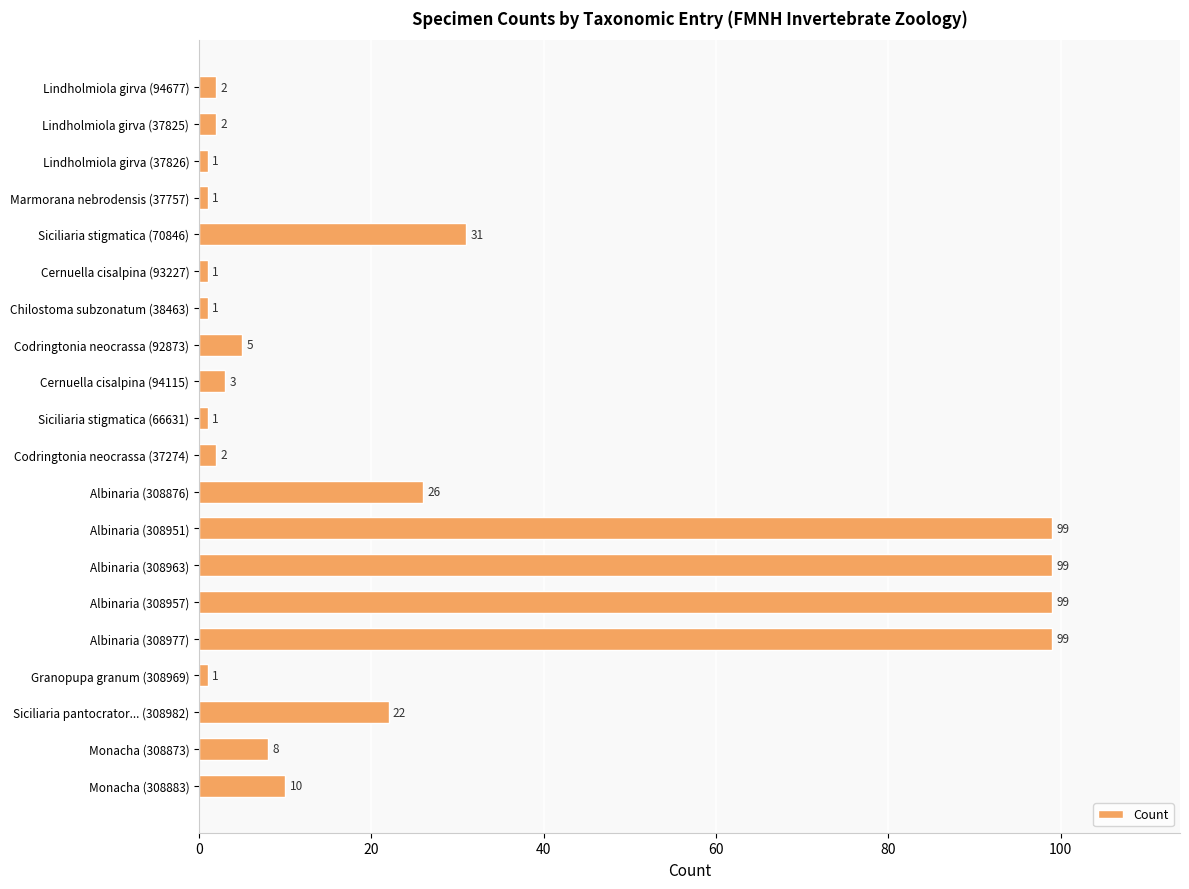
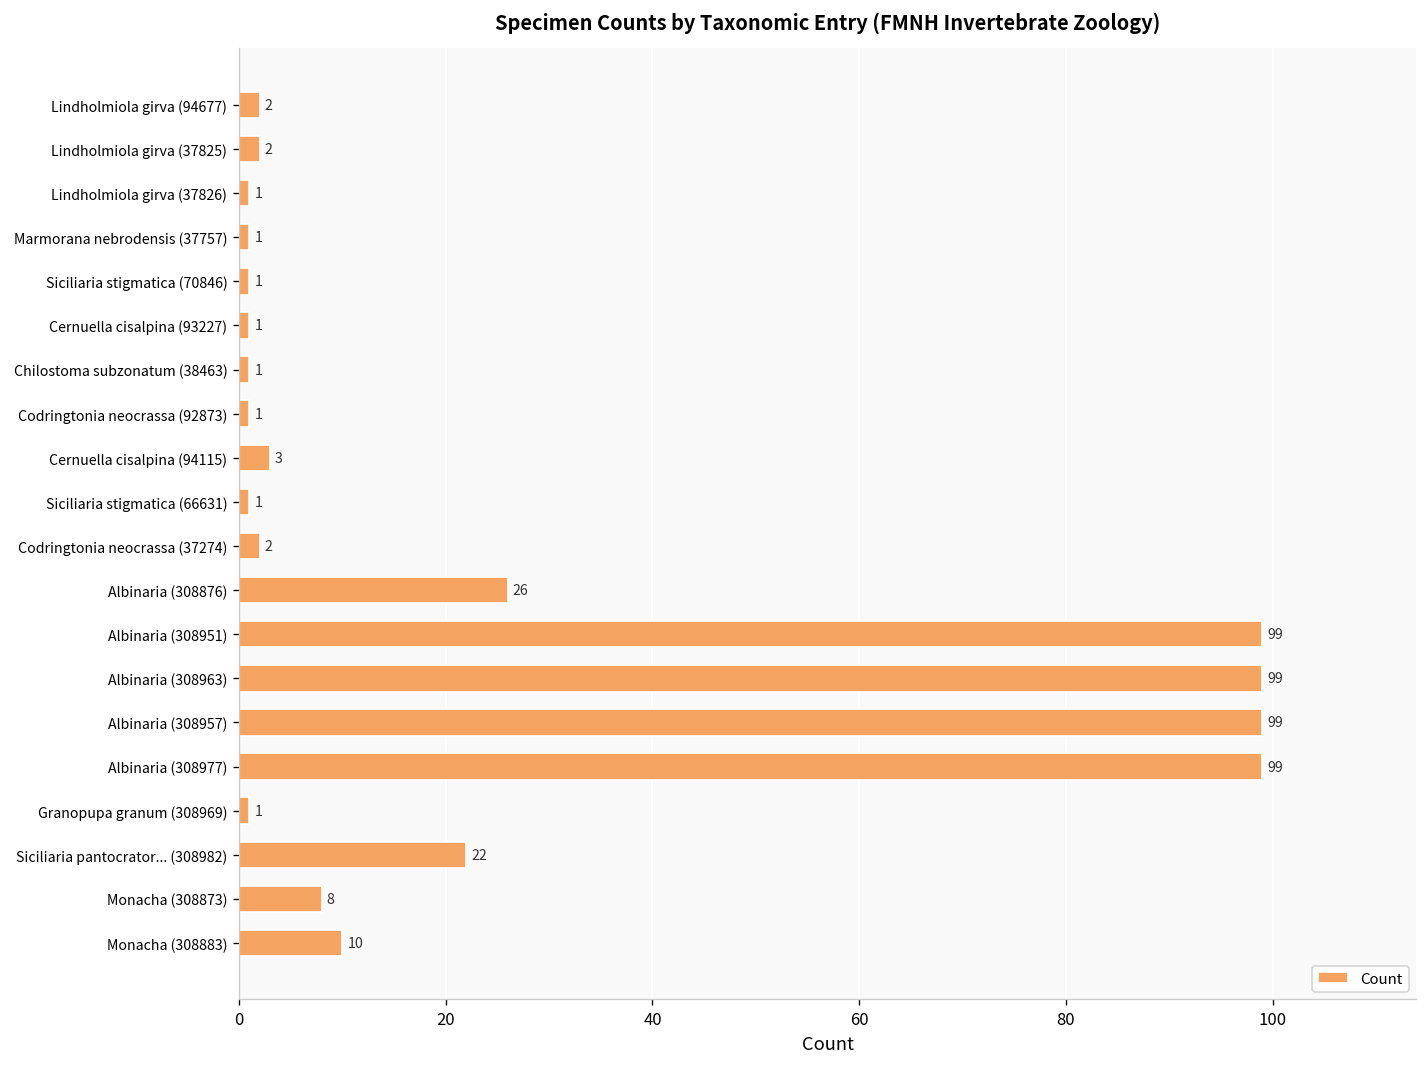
Siciliaria stigmatica (70846): 31 -> 1
Codringtonia neocrassa (92873): 5 -> 1
